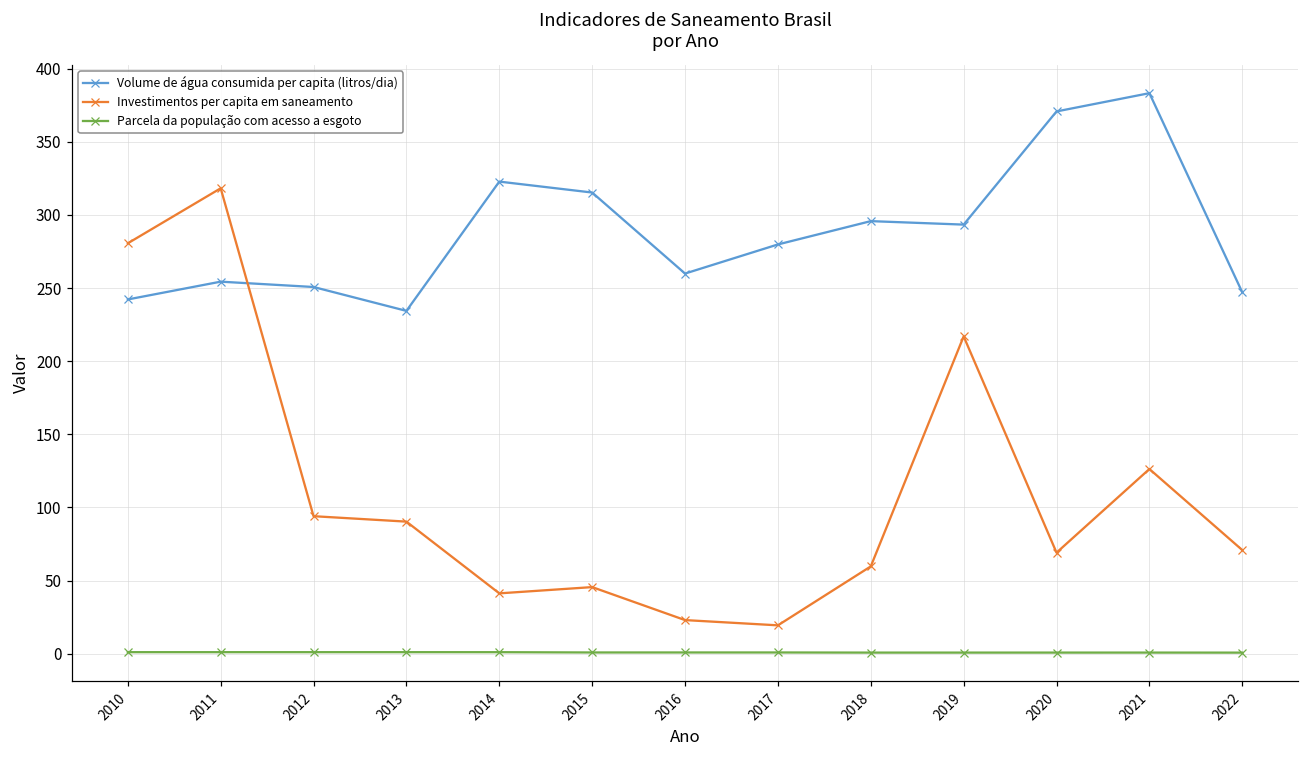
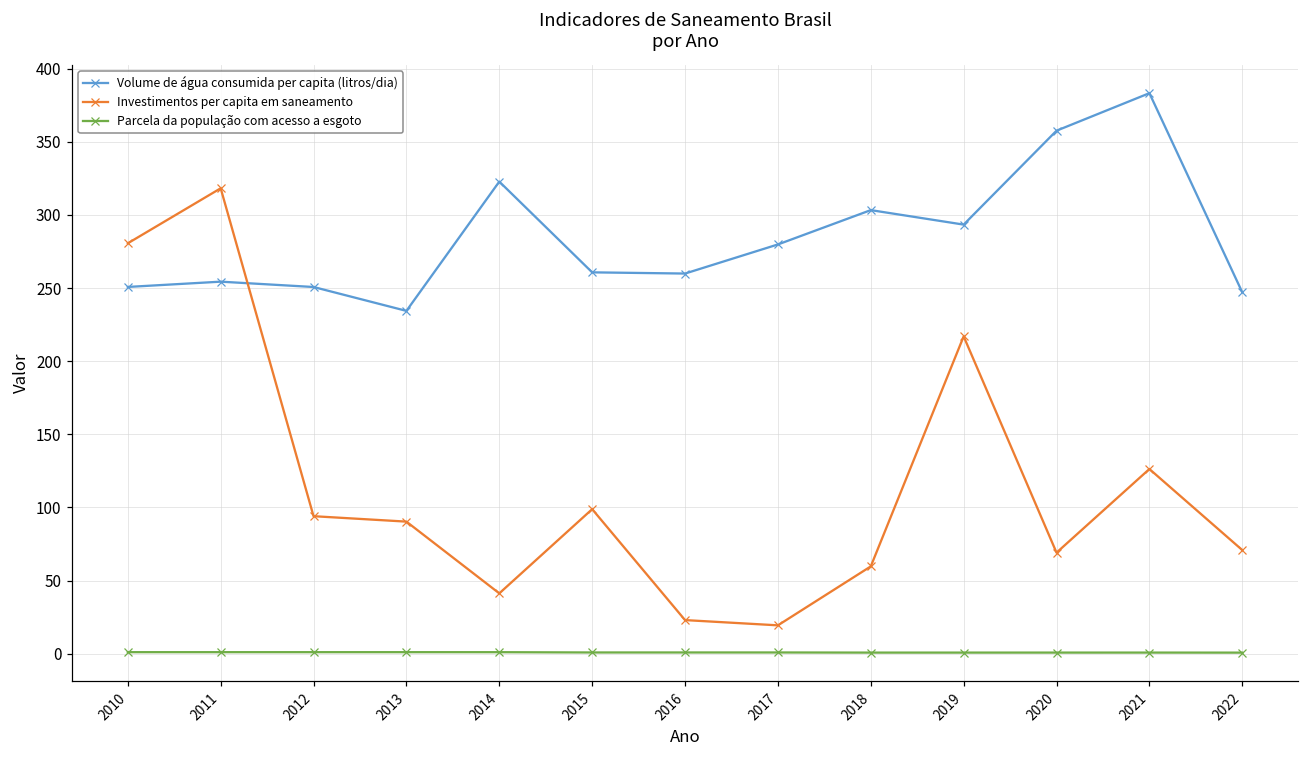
Volume de água consumida per capita (litros/dia), 2010: 242 -> 251
Volume de água consumida per capita (litros/dia), 2015: 315 -> 261
Investimentos per capita em saneamento, 2015: 46 -> 99
Volume de água consumida per capita (litros/dia), 2018: 296 -> 303
Volume de água consumida per capita (litros/dia), 2020: 371 -> 358
